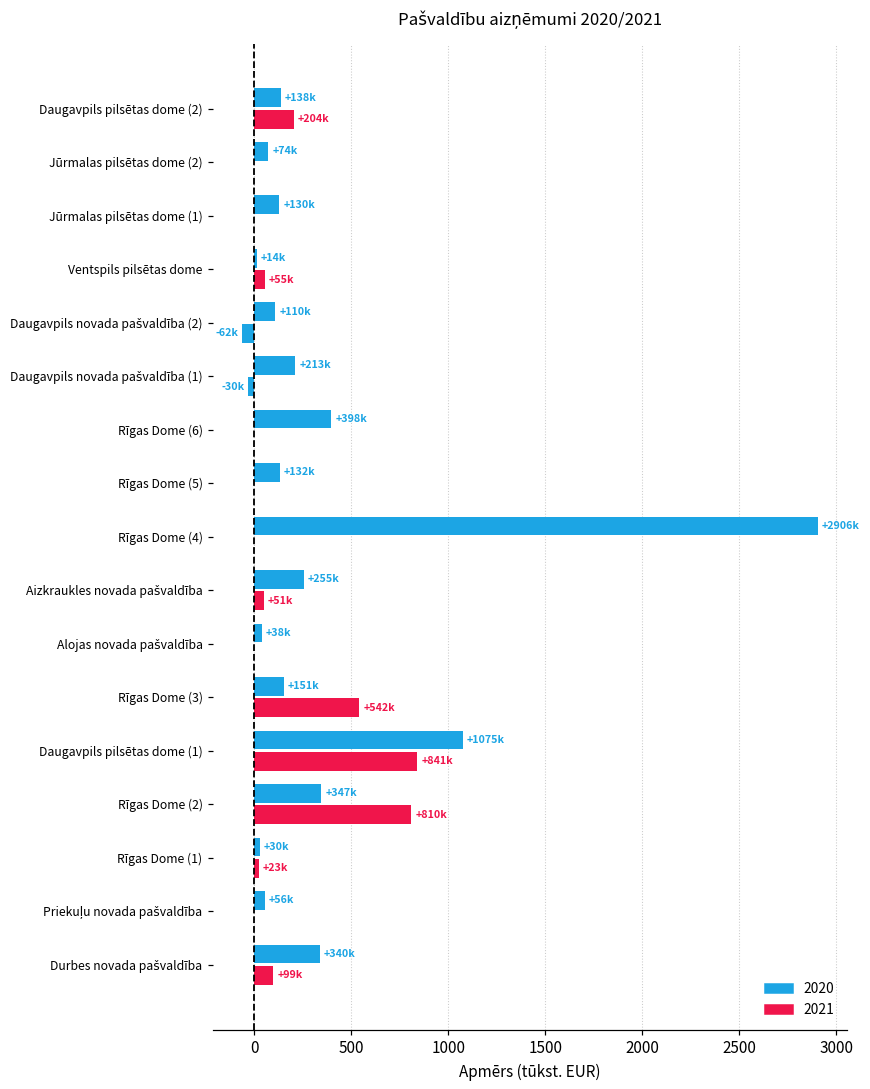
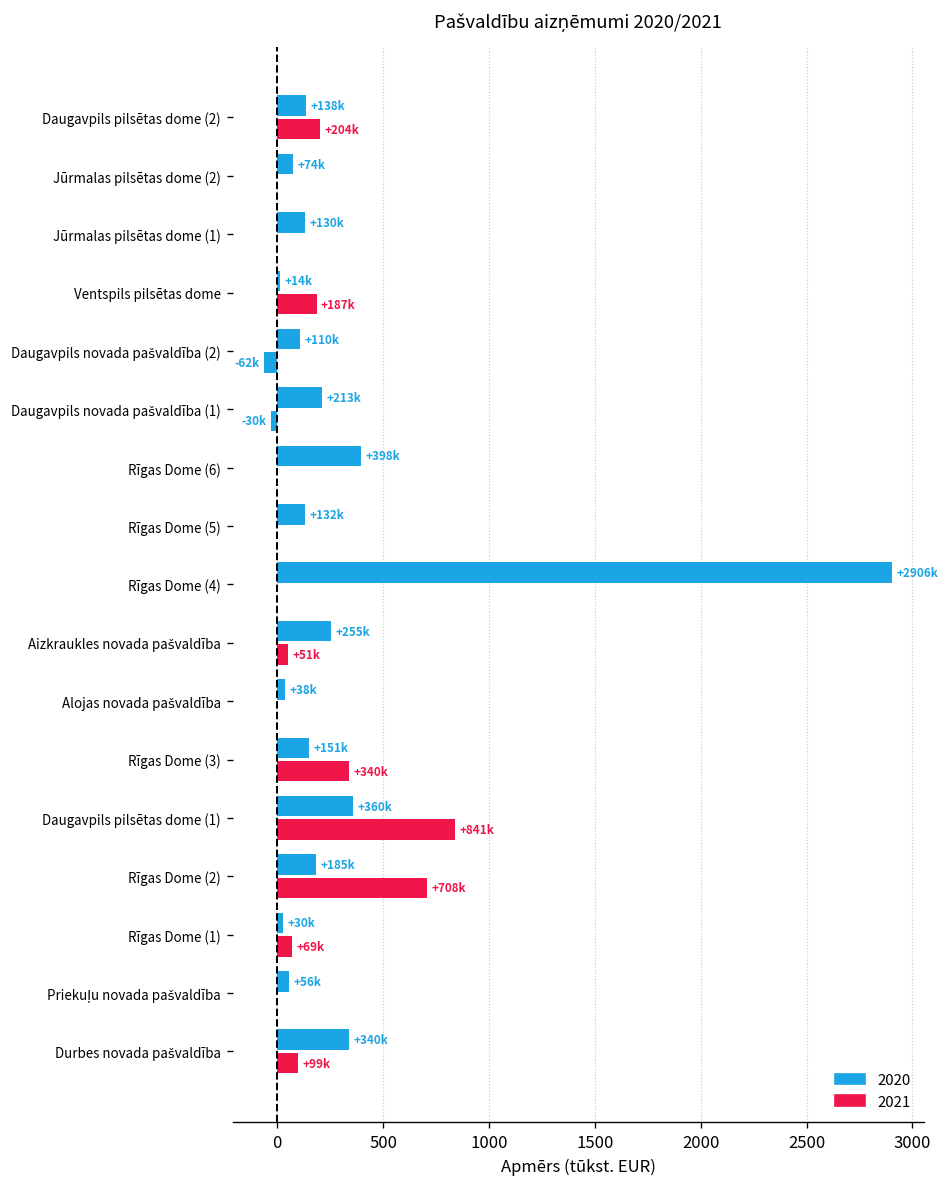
2021, Ventspils pilsētas dome: +55k -> +187k
2021, Rīgas Dome (3): +542k -> +340k
2020, Daugavpils pilsētas dome (1): +1075k -> +360k
2020, Rīgas Dome (2): +347k -> +185k
2021, Rīgas Dome (2): +810k -> +708k
2021, Rīgas Dome (1): +23k -> +69k
